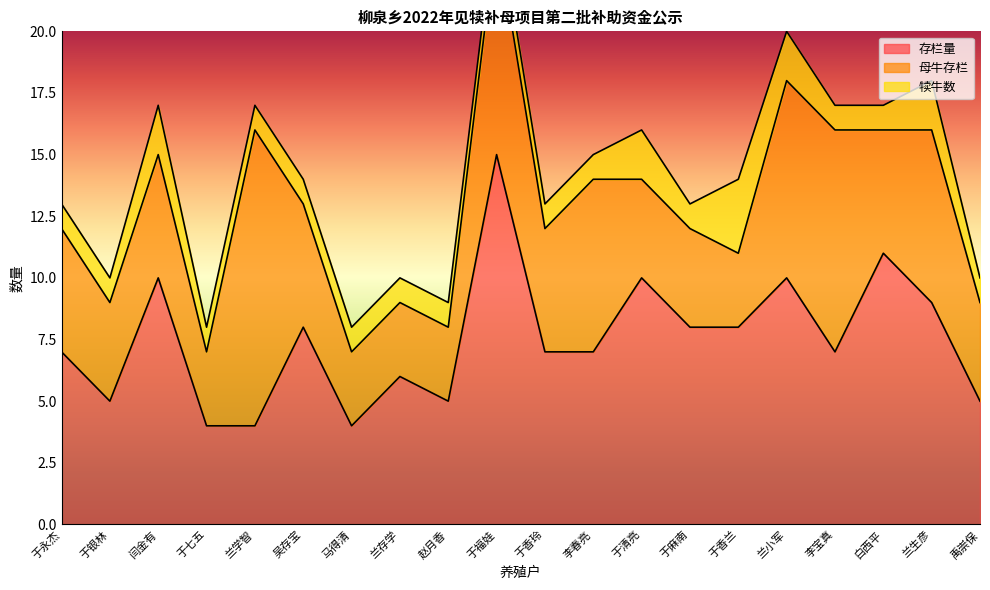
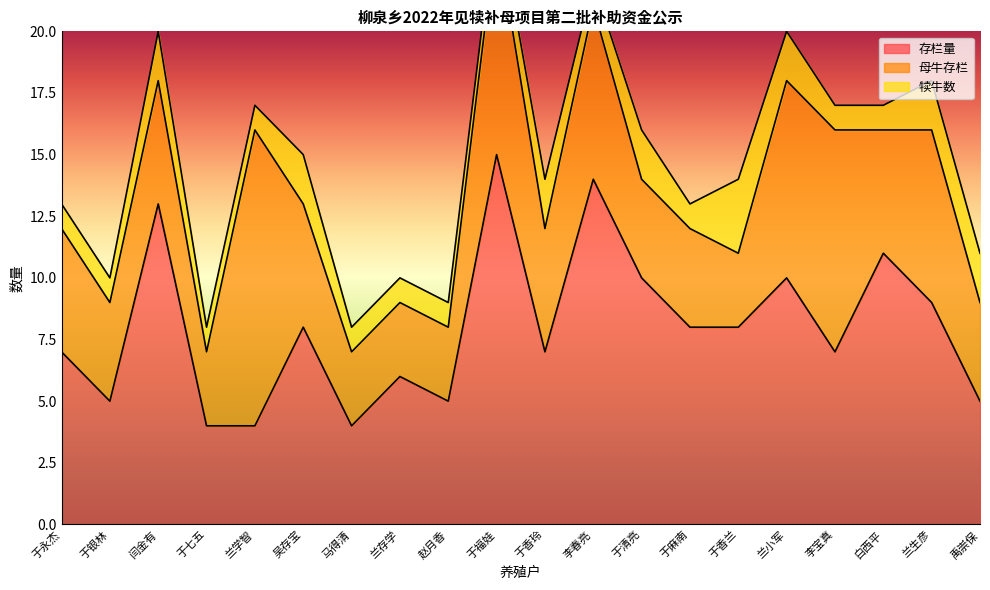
存栏量, 闫金有: 10 -> 13
犊牛数, 吴存宝: 1 -> 2
犊牛数, 于香玲: 1 -> 2
存栏量, 李春亮: 7 -> 14
犊牛数, 禹崇保: 1 -> 2
